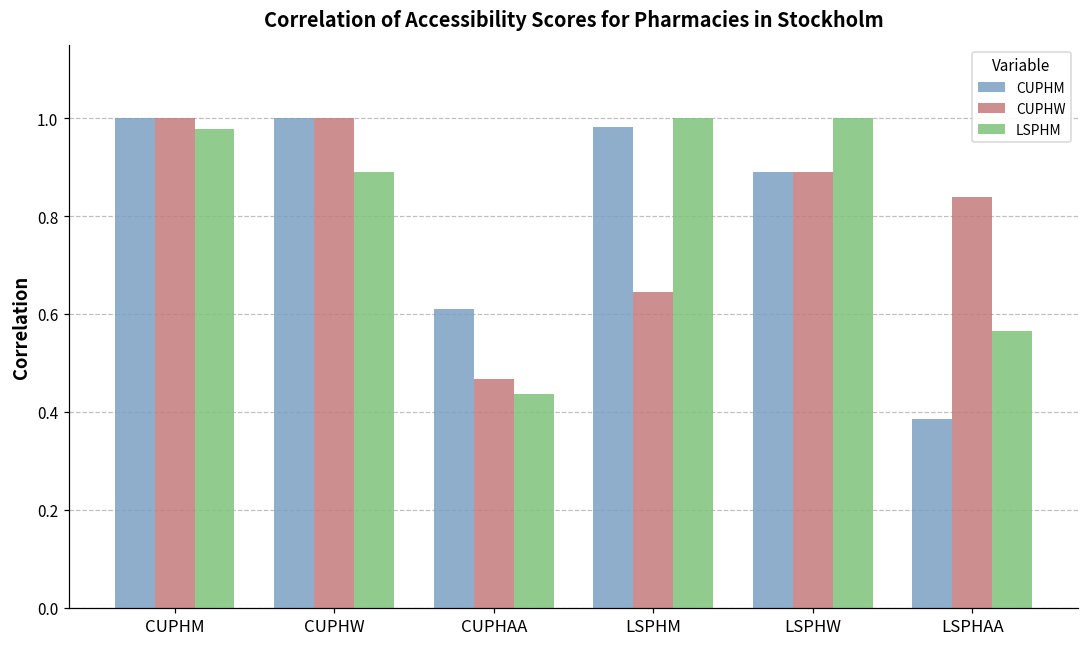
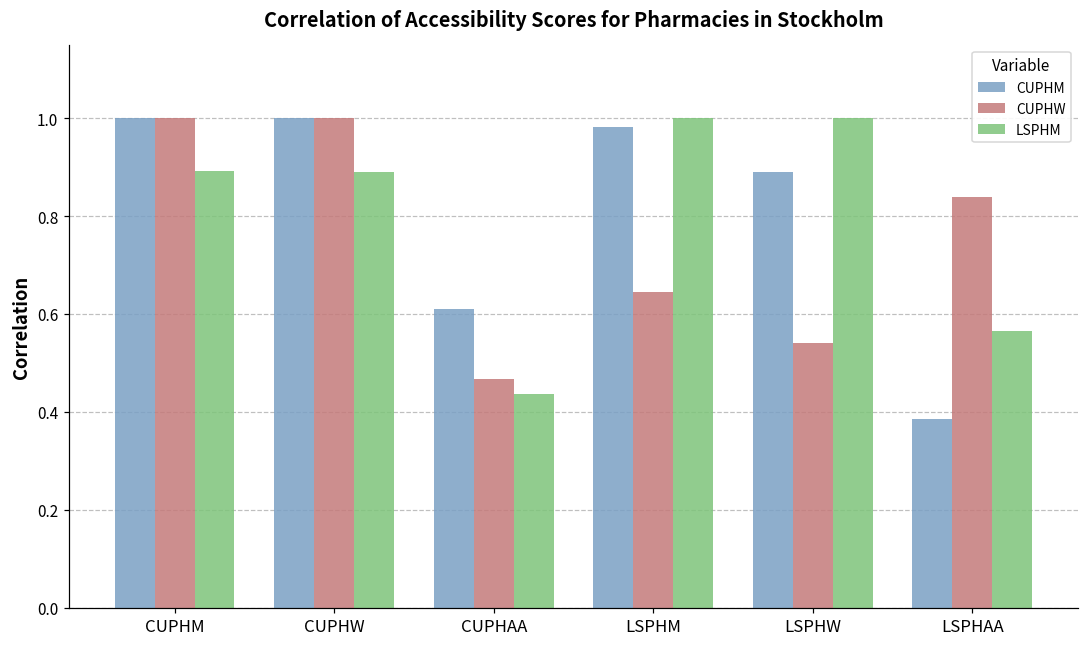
LSPHM, CUPHM: 0.98 -> 0.89
CUPHW, LSPHW: 0.89 -> 0.54
